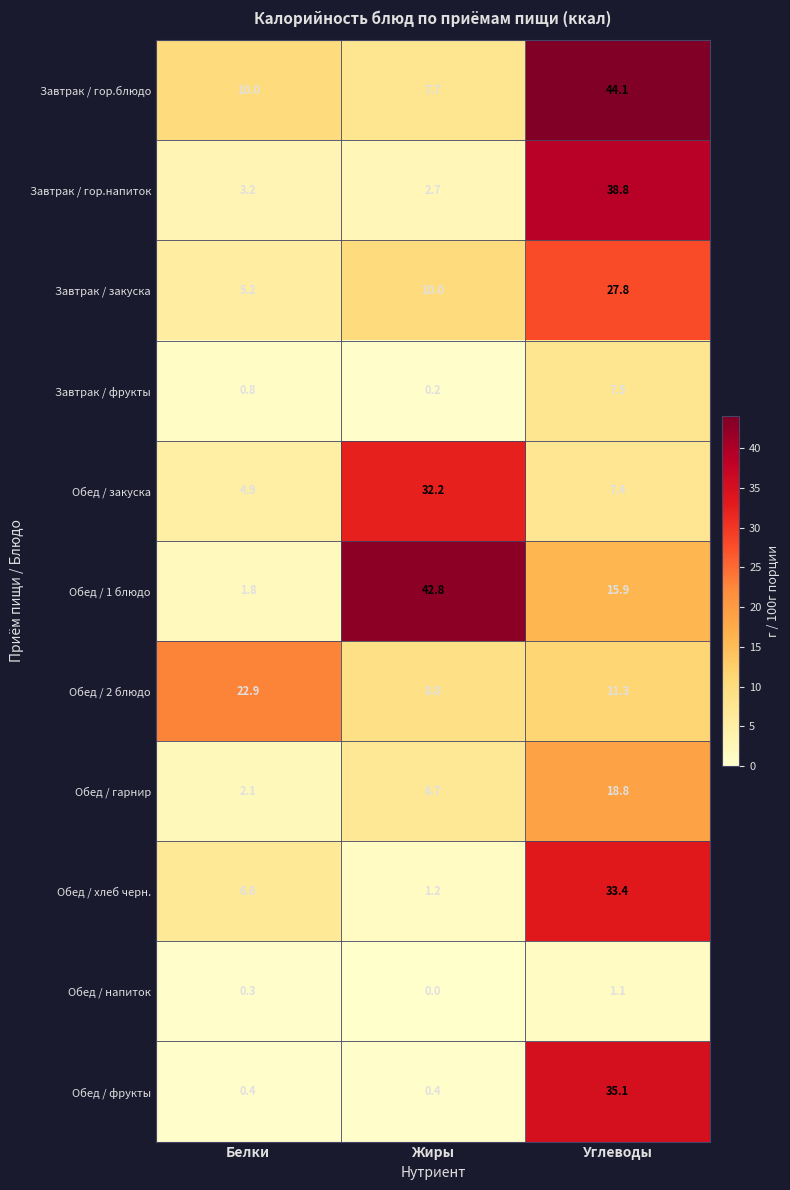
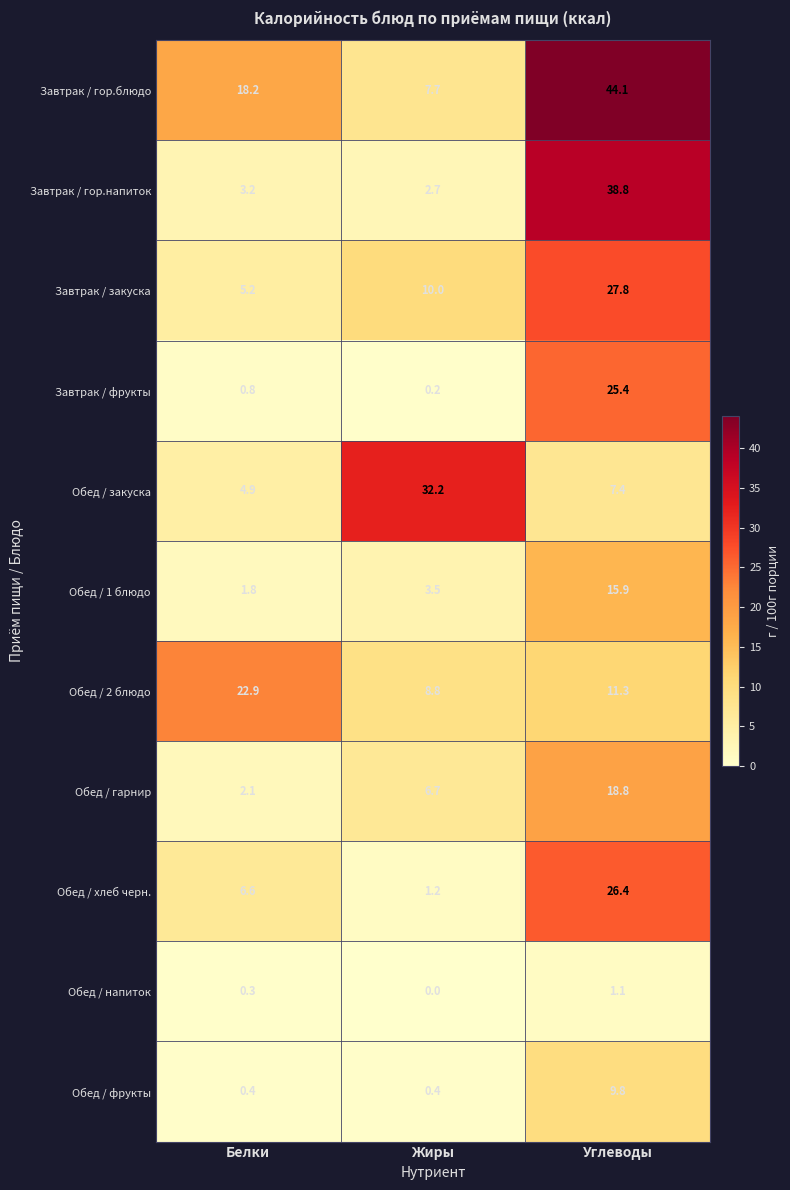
Завтрак / гор.блюдо, Белки: 10.0 -> 18.2
Завтрак / фрукты, Углеводы: 7.5 -> 25.4
Обед / 1 блюдо, Жиры: 42.8 -> 3.5
Обед / хлеб черн., Углеводы: 33.4 -> 26.4
Обед / фрукты, Углеводы: 35.1 -> 9.8
